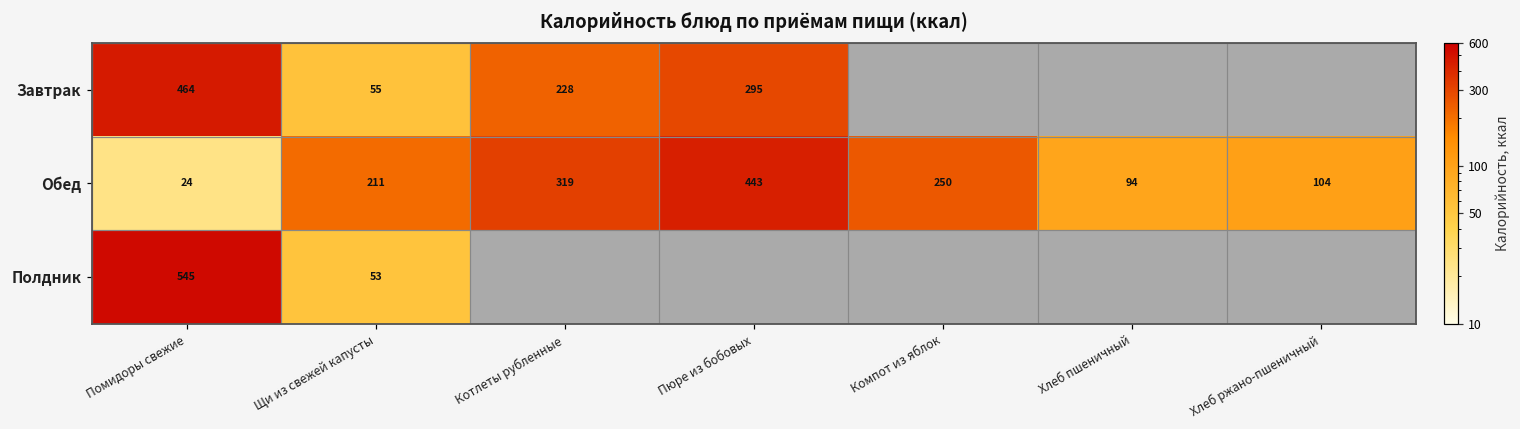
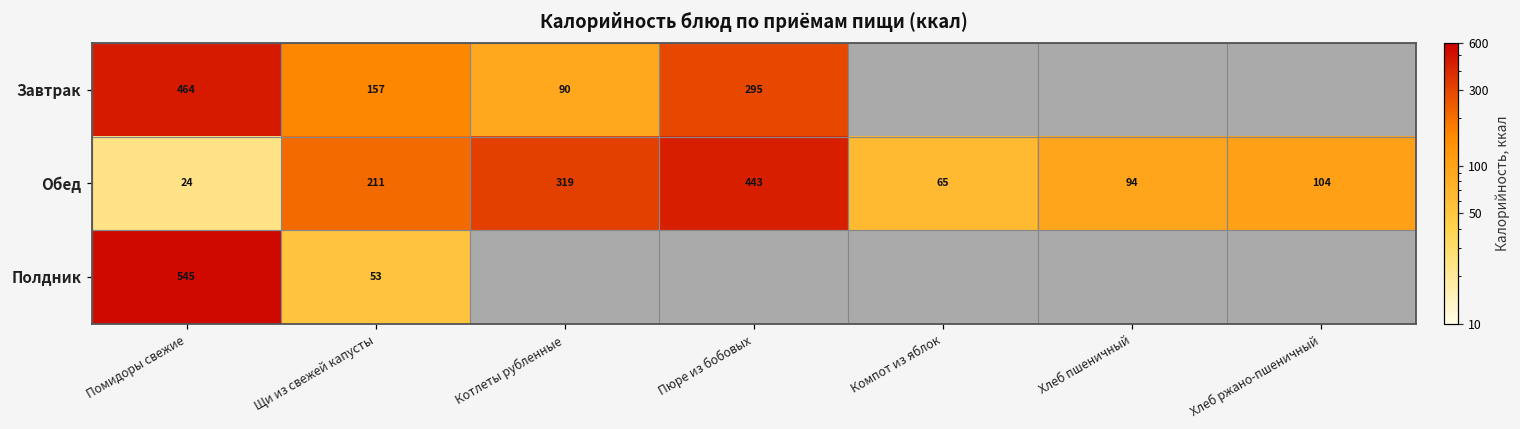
Завтрак, Щи из свежей капусты: 55 -> 157
Завтрак, Котлеты рубленные: 228 -> 90
Обед, Компот из яблок: 250 -> 65
